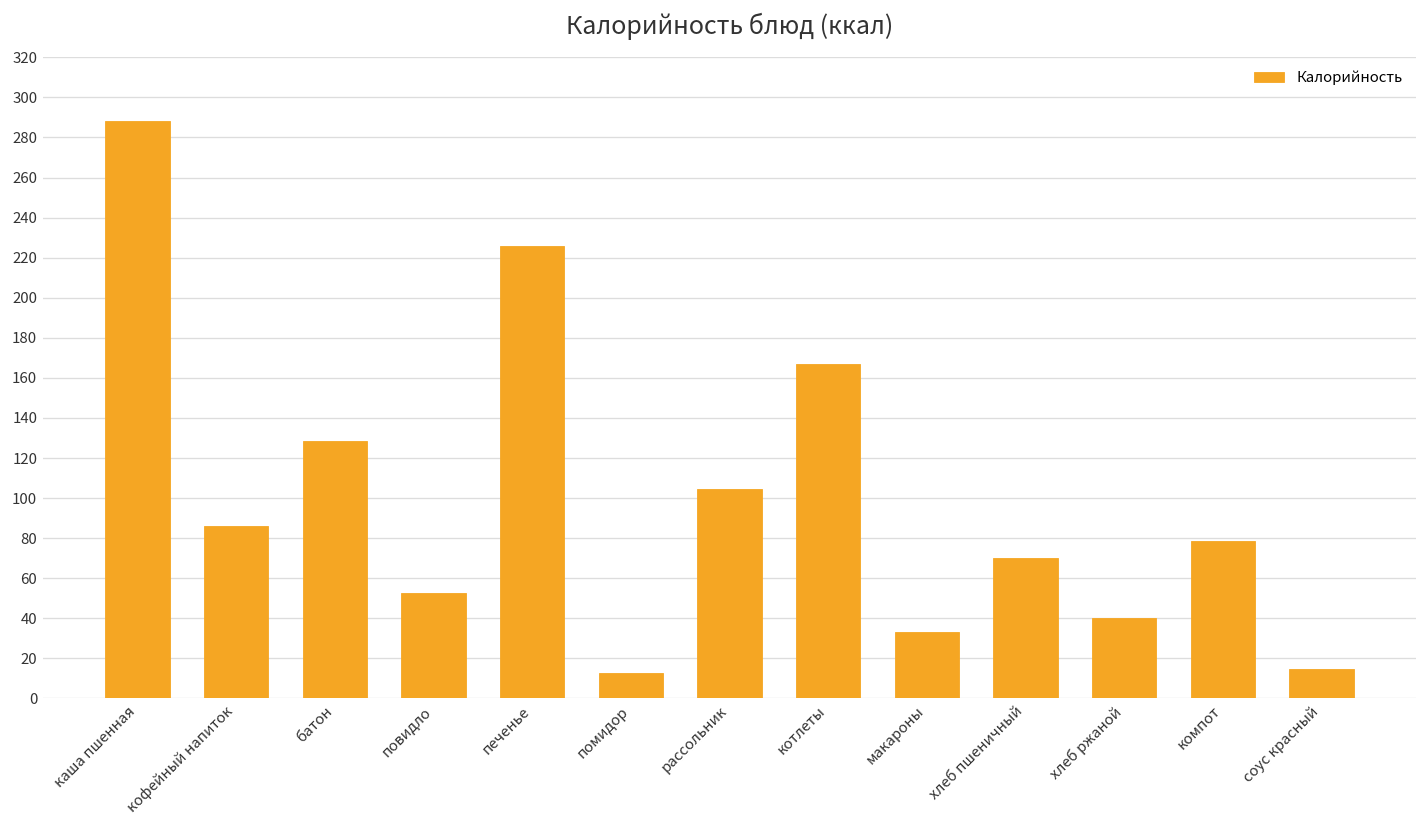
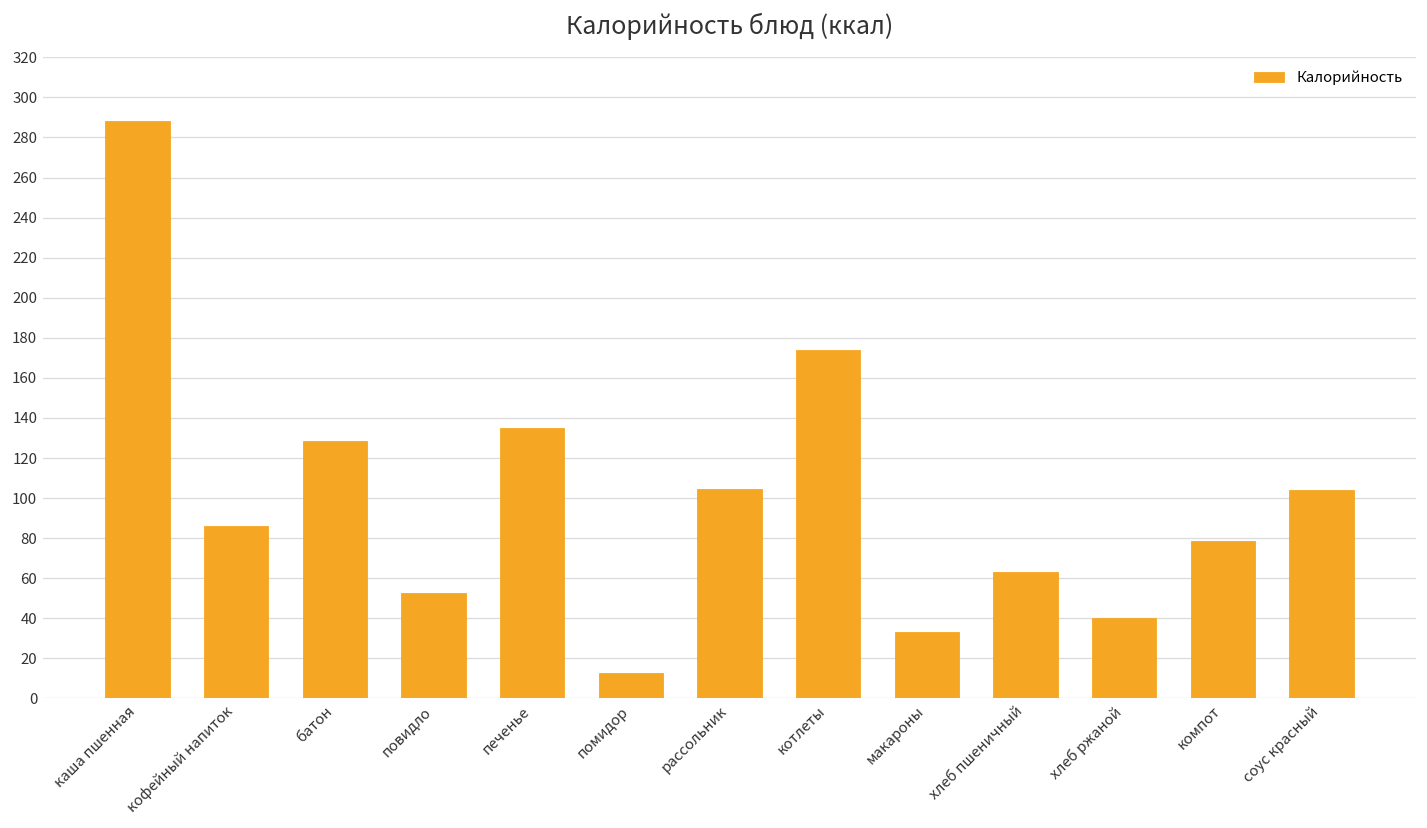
печенье: 226 -> 135
котлеты: 167 -> 174
хлеб пшеничный: 70 -> 63
соус красный: 15 -> 104
